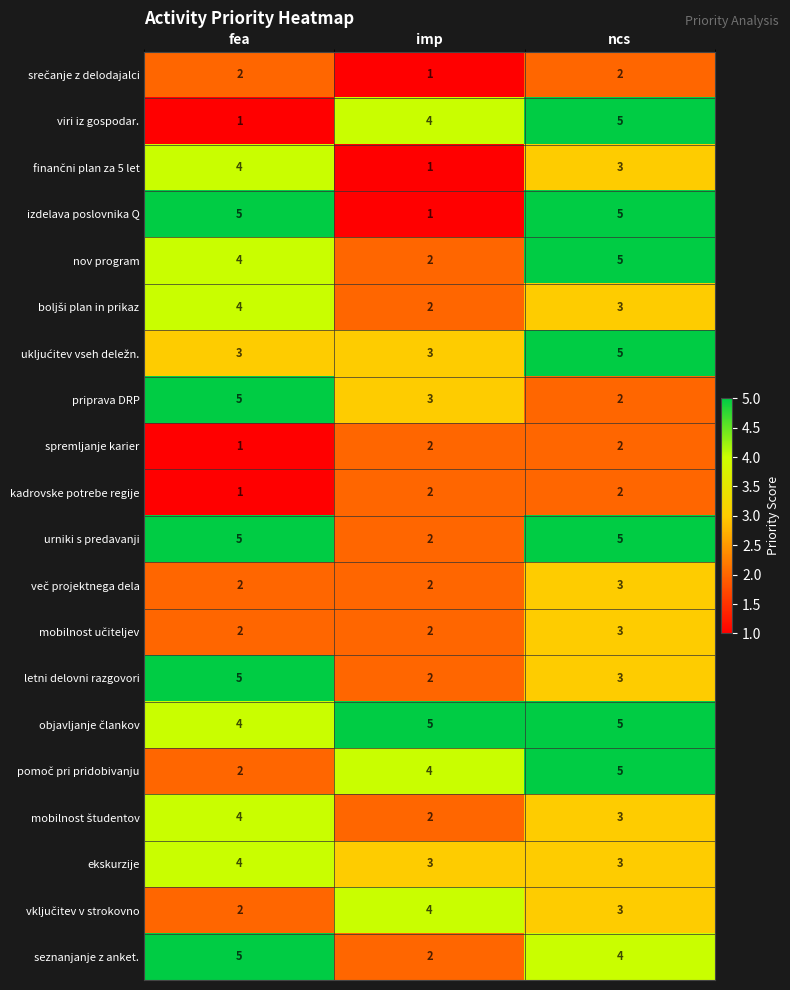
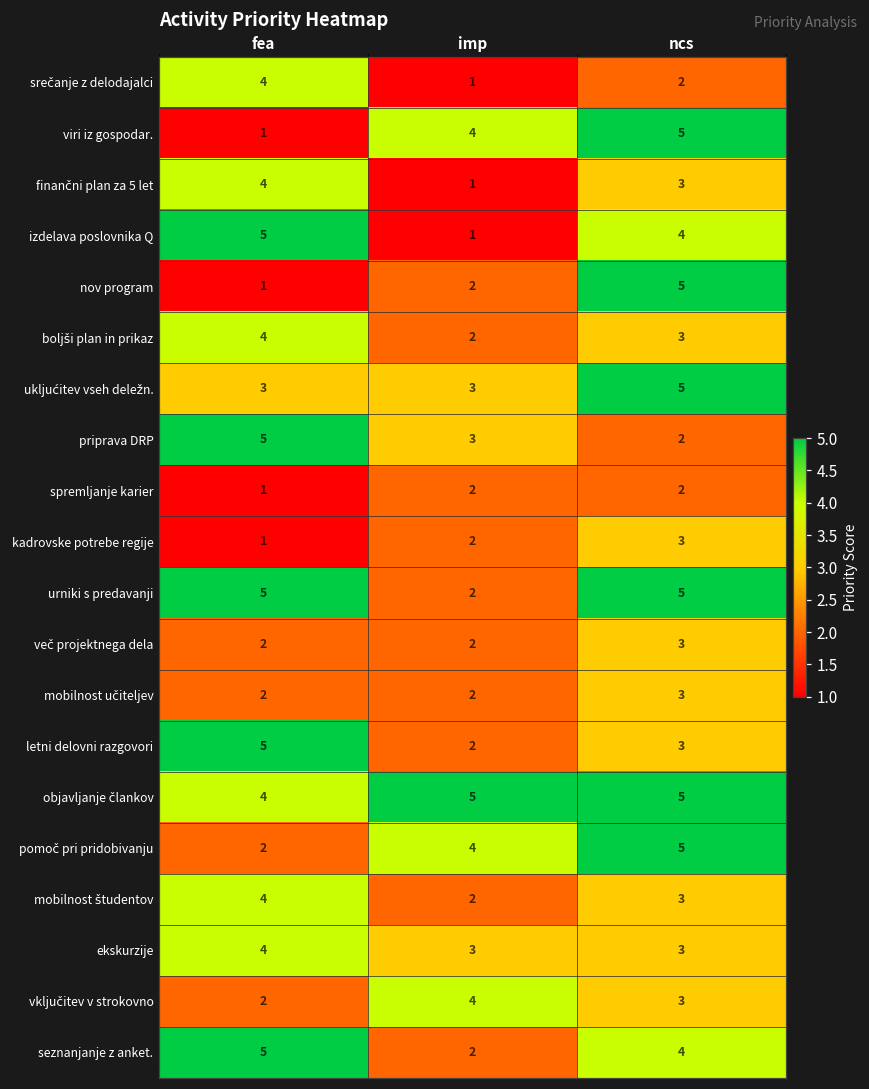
srečanje z delodajalci, fea: 2 -> 4
izdelava poslovnika Q, ncs: 5 -> 4
nov program, fea: 4 -> 1
kadrovske potrebe regije, ncs: 2 -> 3
